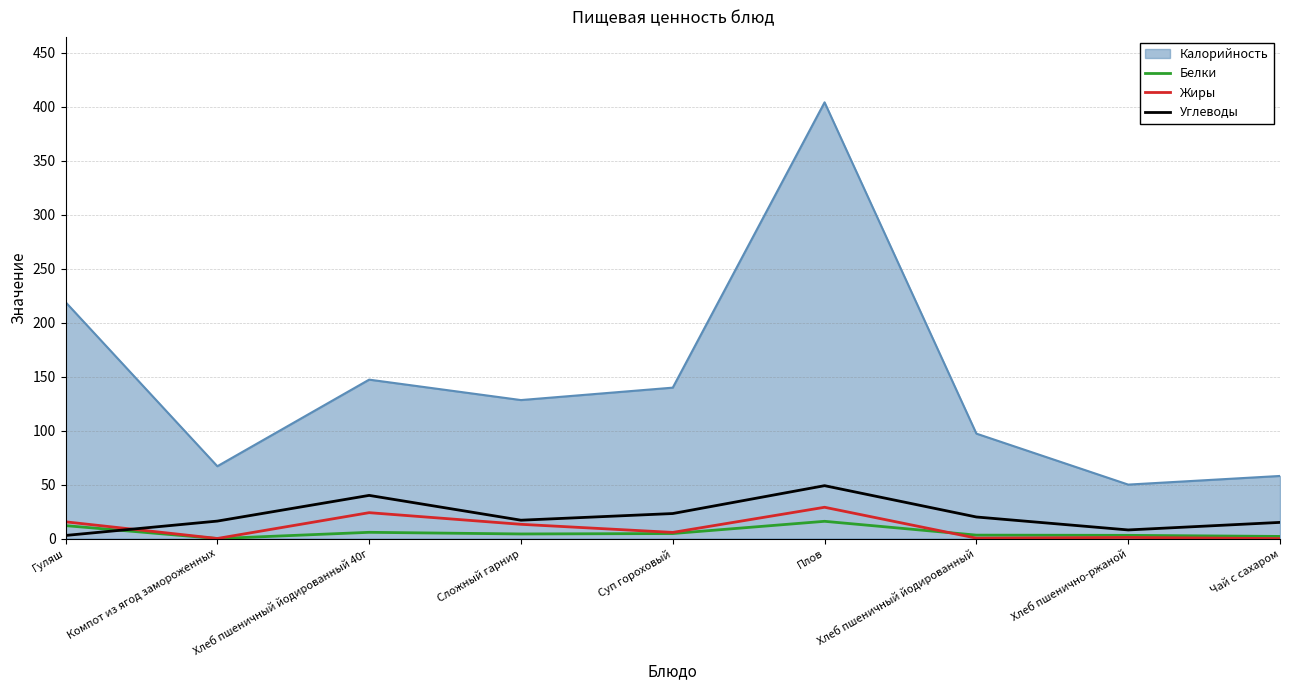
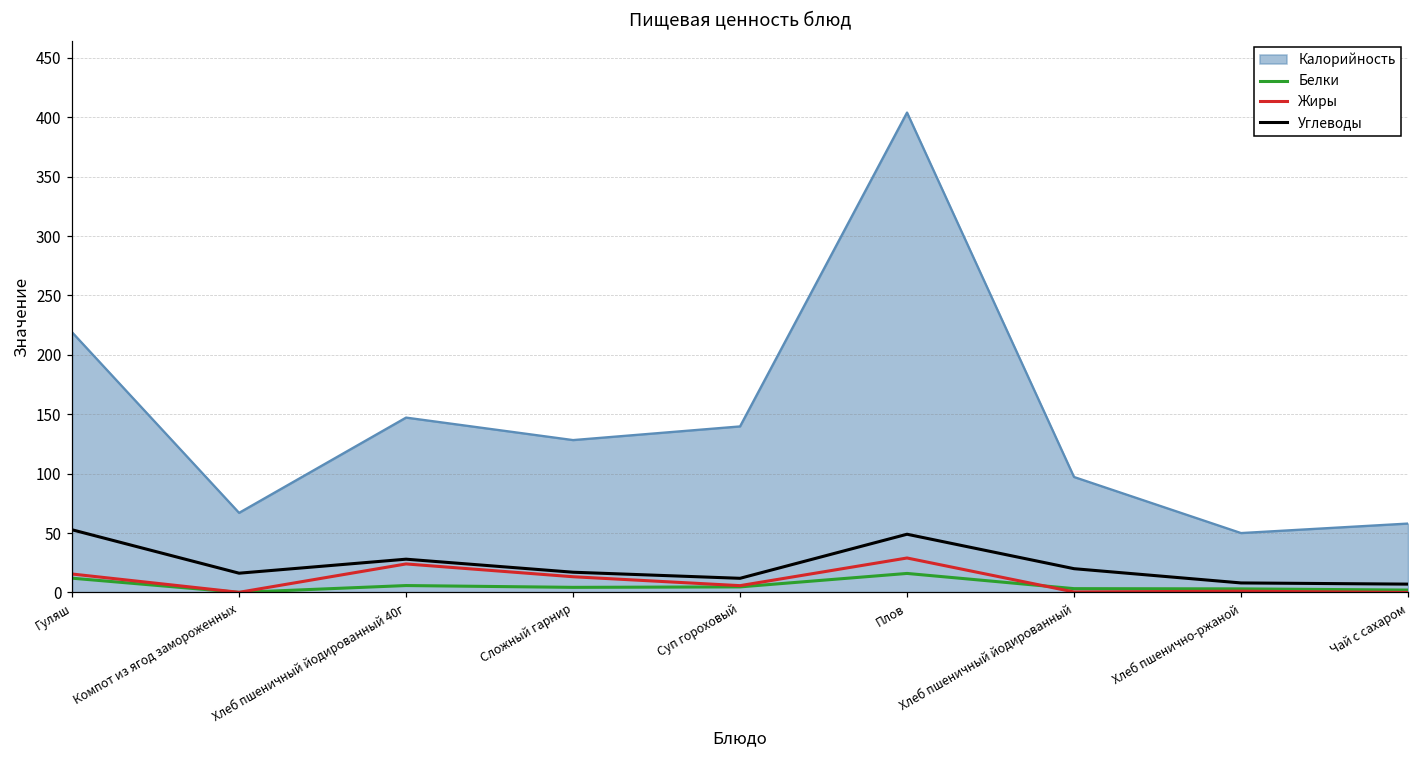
Углеводы, Гуляш: 3 -> 53
Углеводы, Хлеб пшеничный йодированный 40г: 40 -> 28
Углеводы, Суп гороховый: 23 -> 12
Углеводы, Чай с сахаром: 15 -> 7
